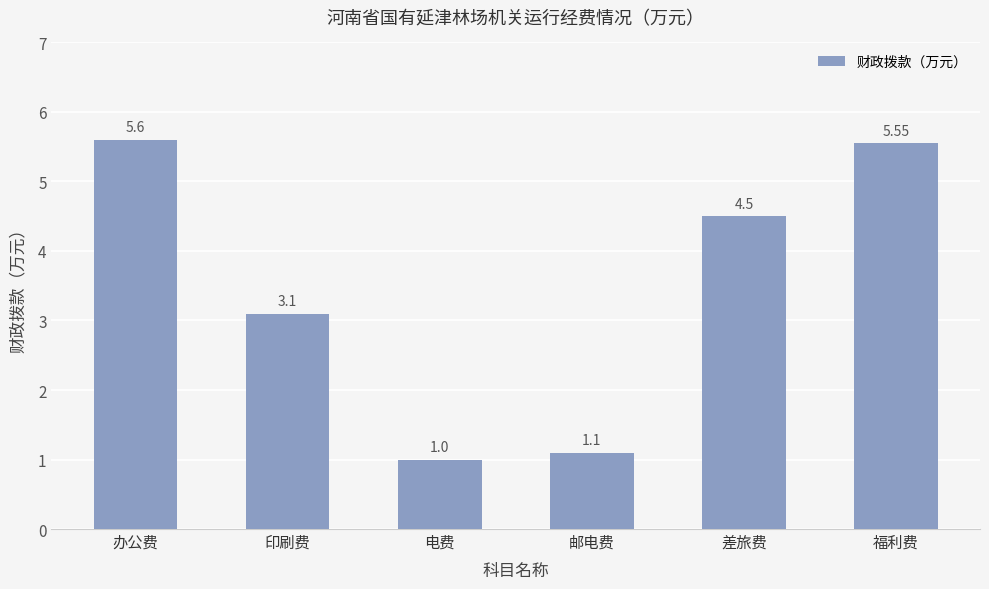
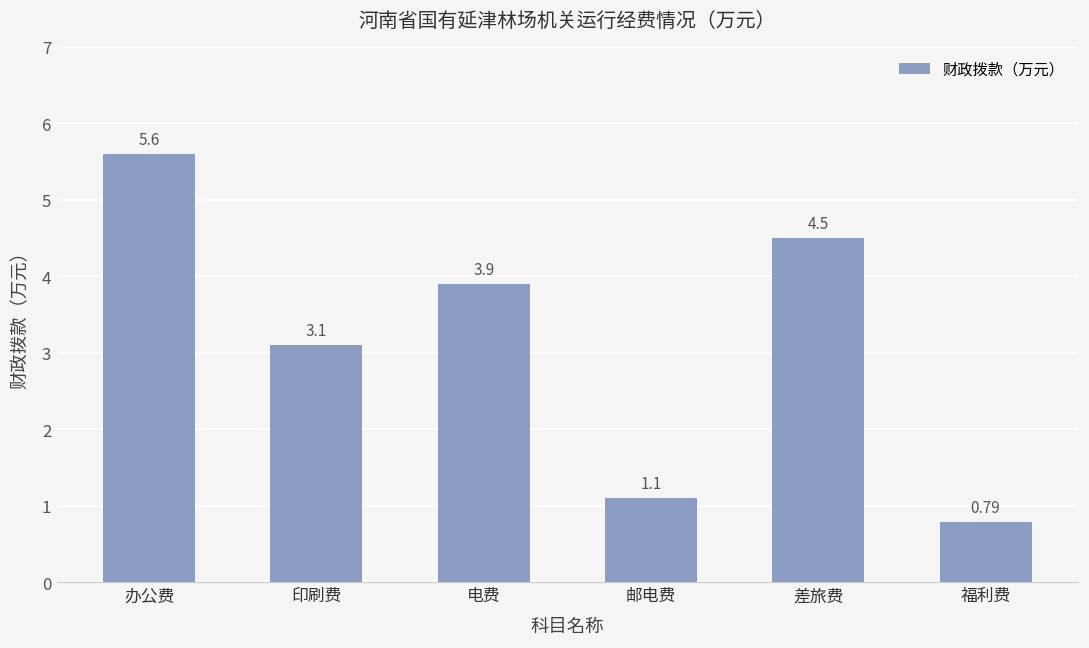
电费: 1.0 -> 3.9
福利费: 5.55 -> 0.79
